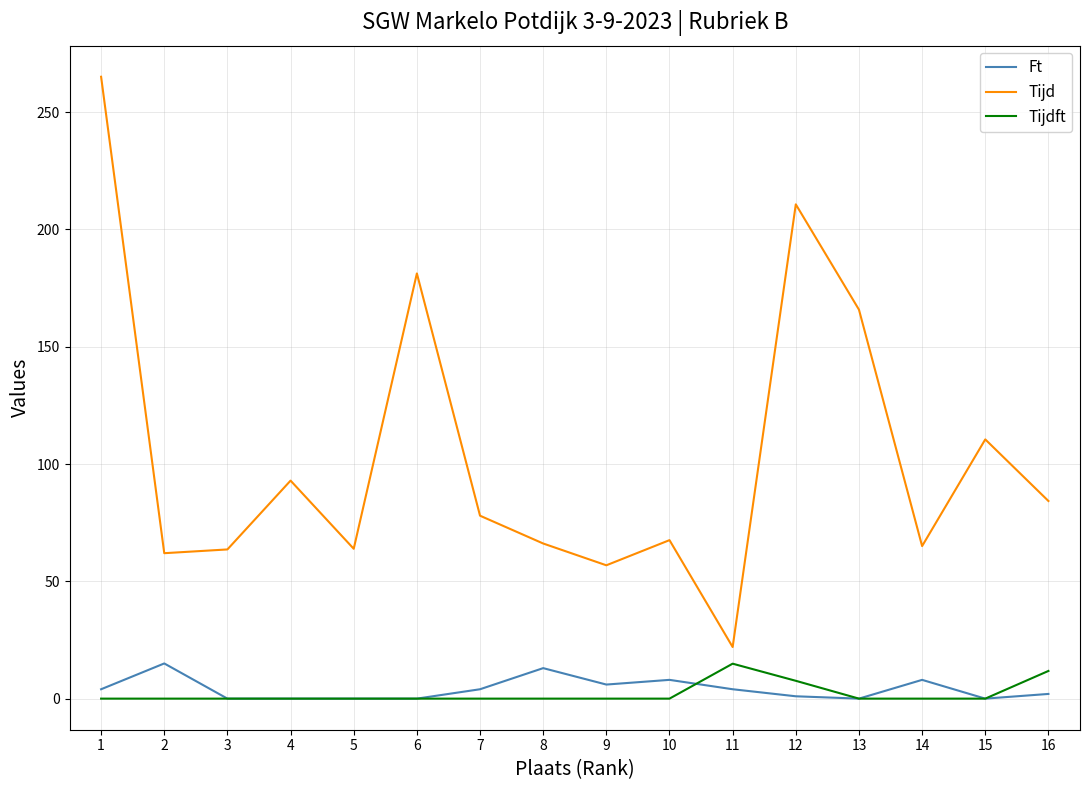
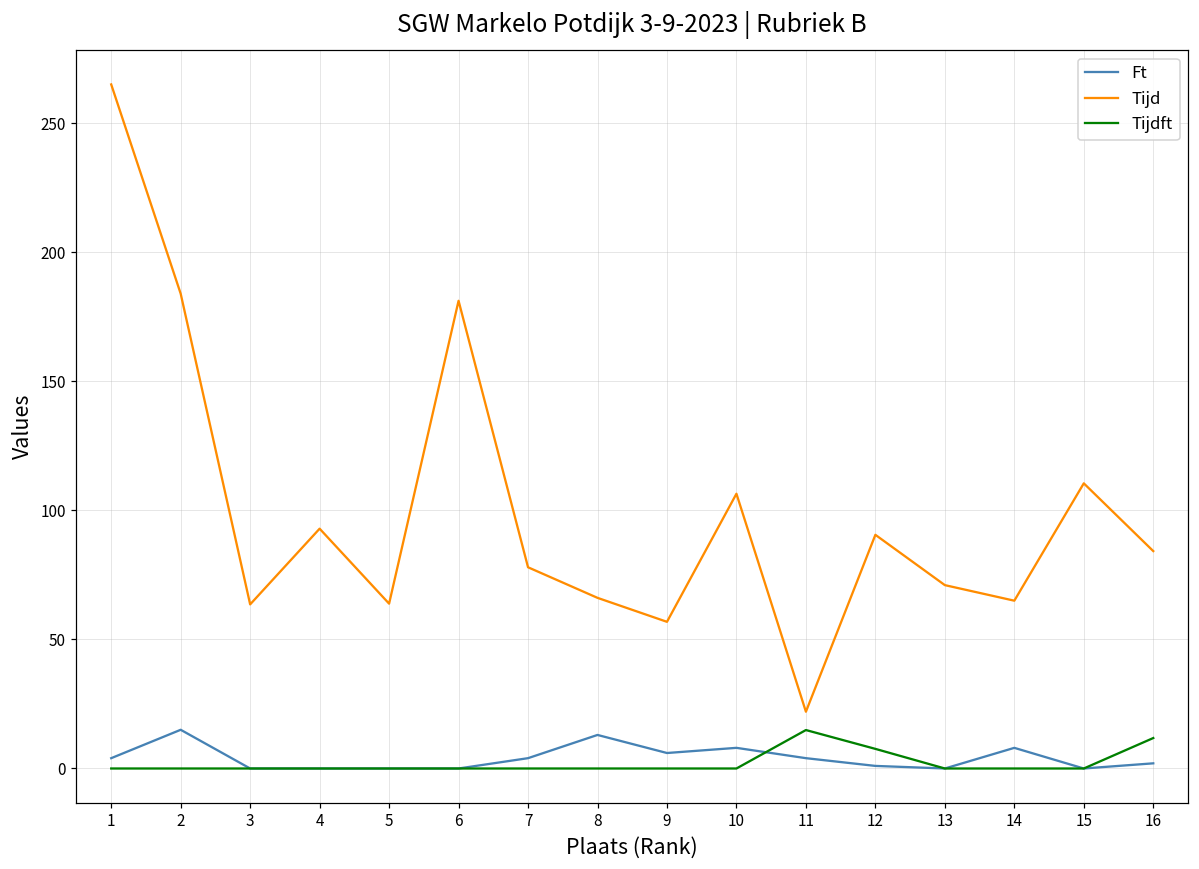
Tijd, 2: 62 -> 184
Tijd, 10: 68 -> 106
Tijd, 12: 211 -> 91
Tijd, 13: 166 -> 71
